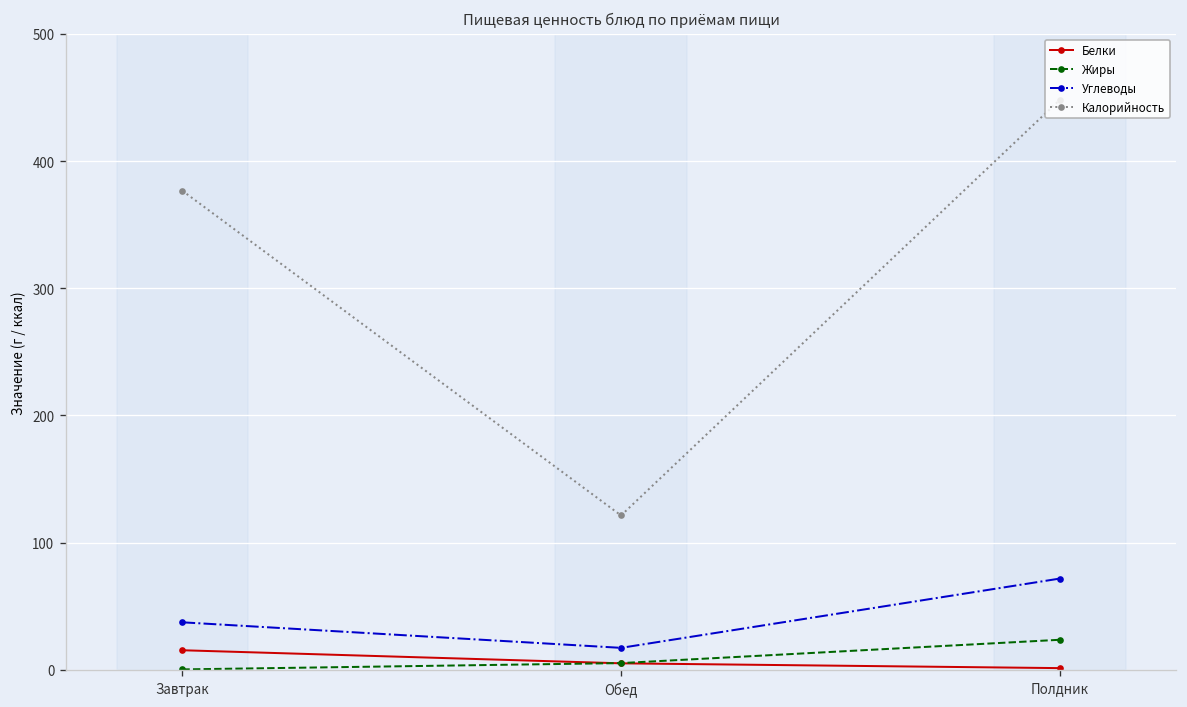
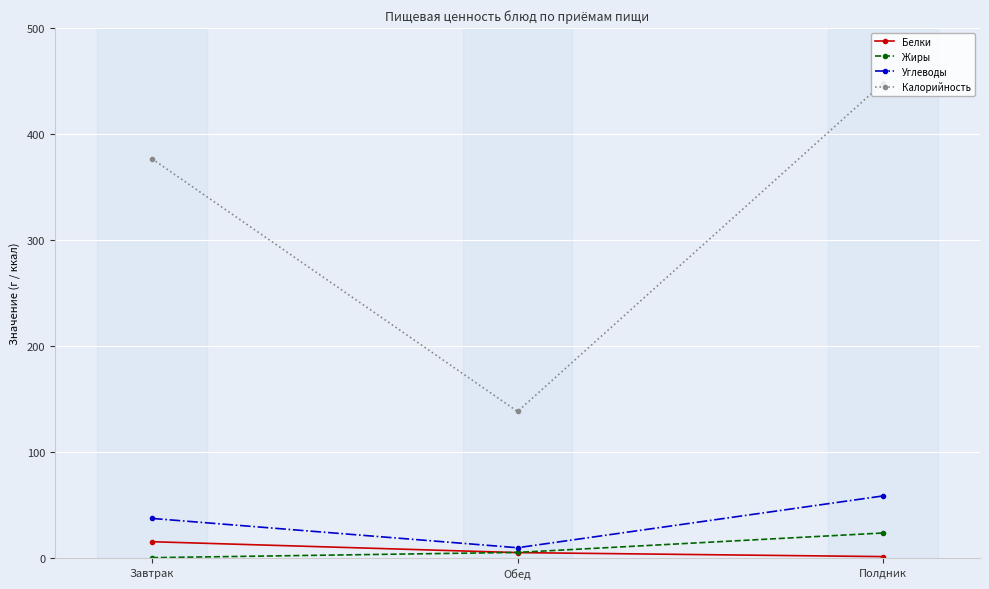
Углеводы, Обед: 17 -> 10
Калорийность, Обед: 121 -> 138
Углеводы, Полдник: 72 -> 59
